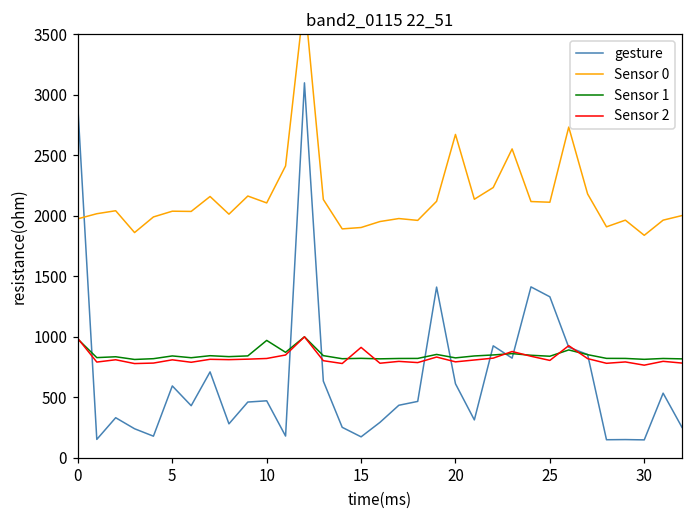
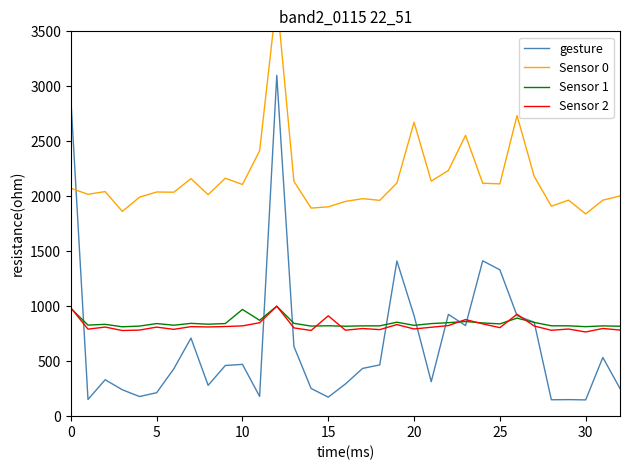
Sensor 0, 0: 1980 -> 2070
gesture, 5: 590 -> 210
gesture, 20: 610 -> 910
